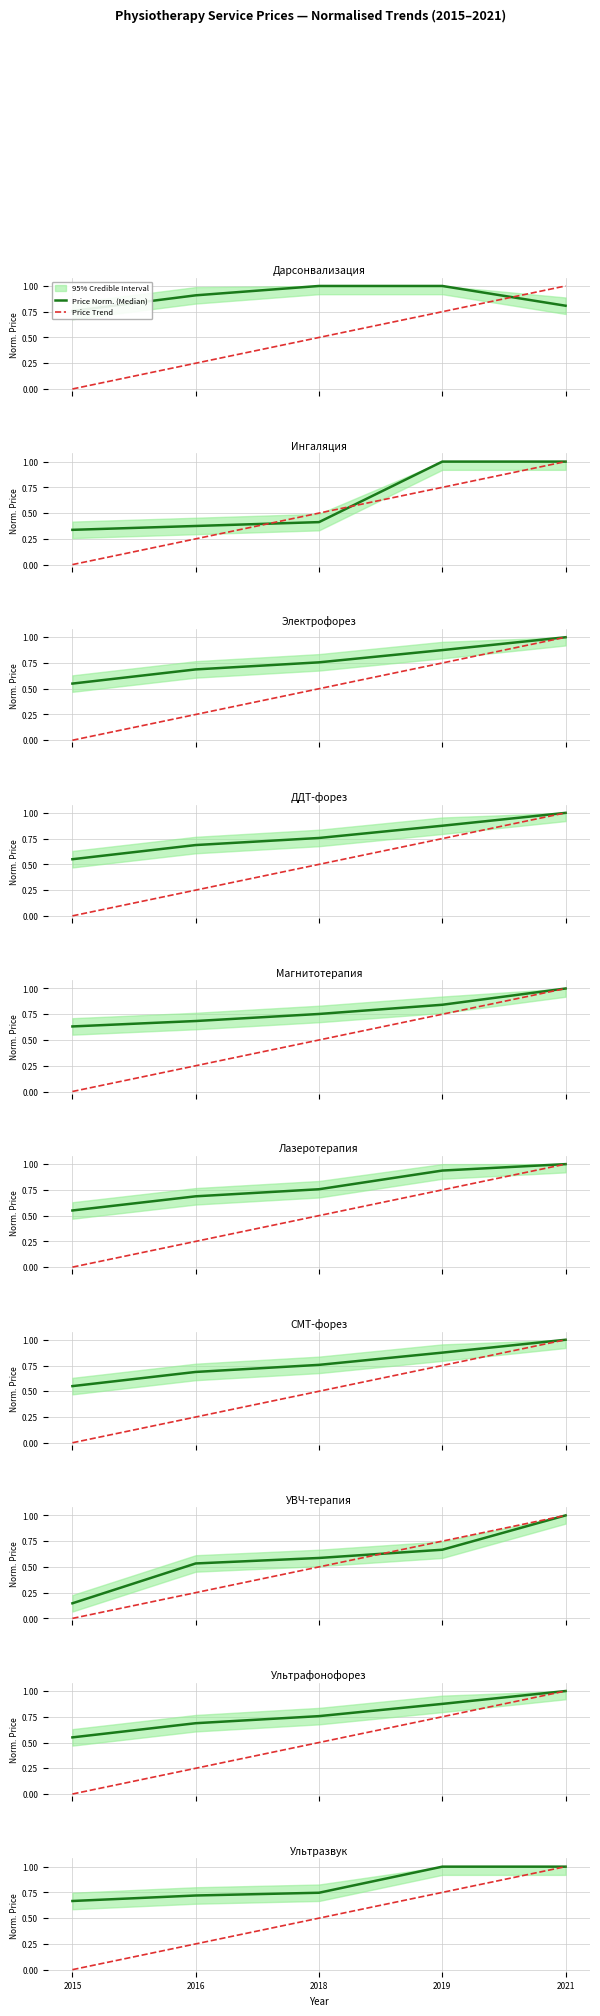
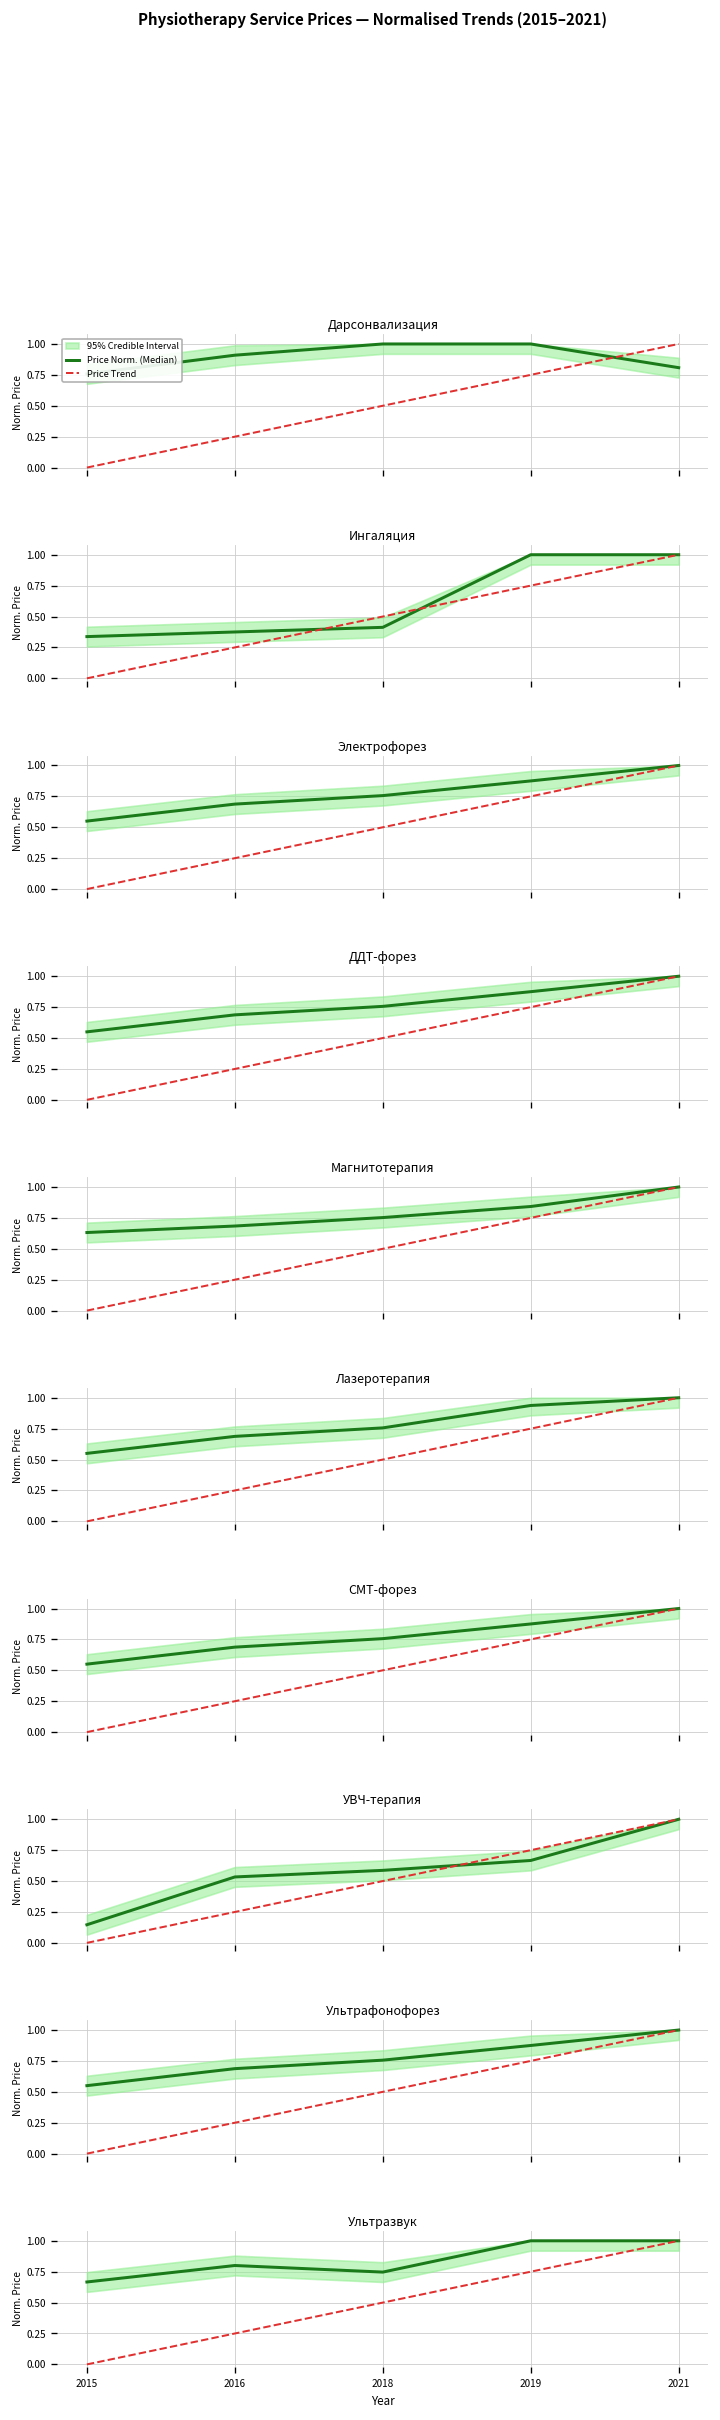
Ультразвук, Price Norm. (Median), 2016: 0.72 -> 0.80
